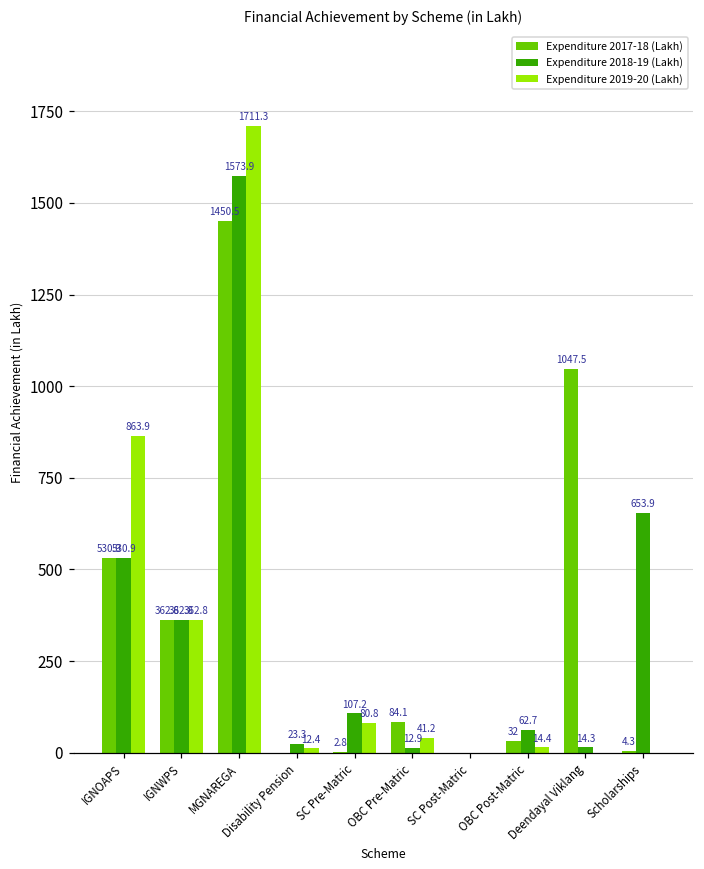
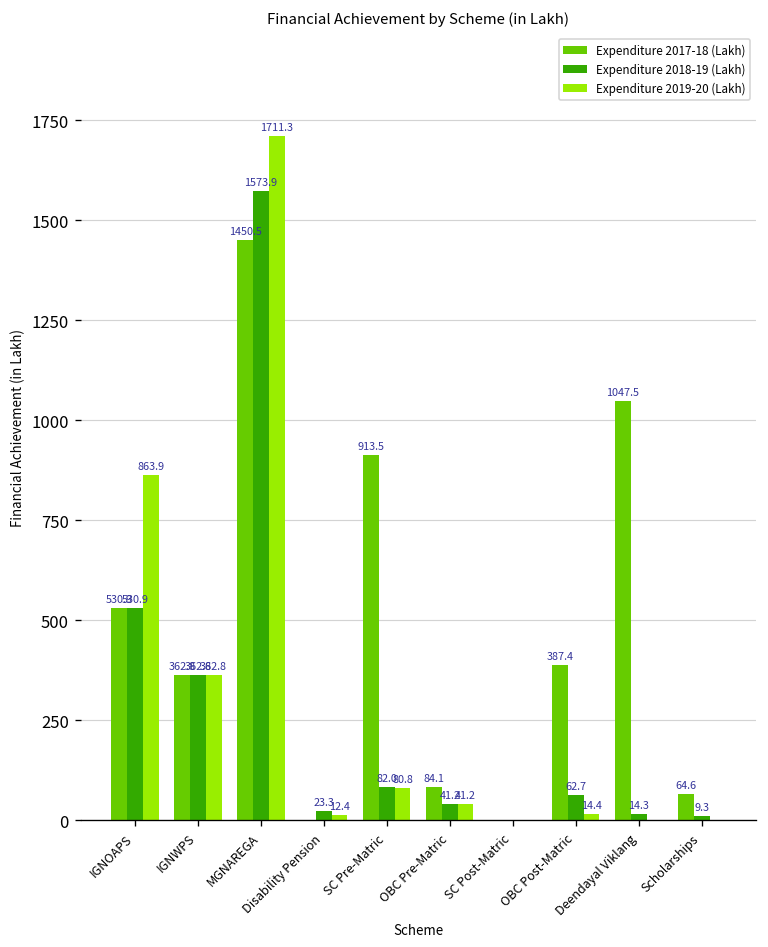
Expenditure 2017-18 (Lakh), SC Pre-Matric: 2.8 -> 913.5
Expenditure 2018-19 (Lakh), SC Pre-Matric: 107.2 -> 82.0
Expenditure 2018-19 (Lakh), OBC Pre-Matric: 12.9 -> 41.2
Expenditure 2017-18 (Lakh), OBC Post-Matric: 32 -> 387.4
Expenditure 2017-18 (Lakh), Scholarships: 4.3 -> 64.6
Expenditure 2018-19 (Lakh), Scholarships: 653.9 -> 9.3
